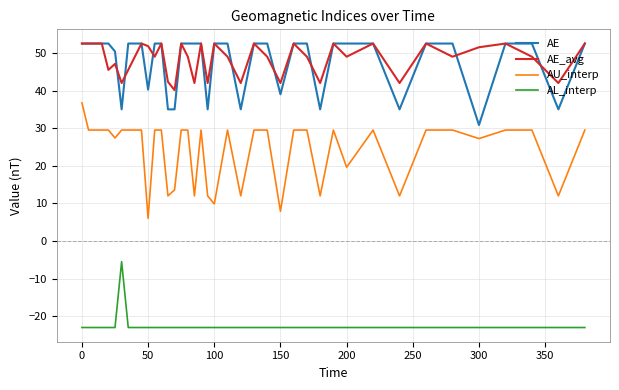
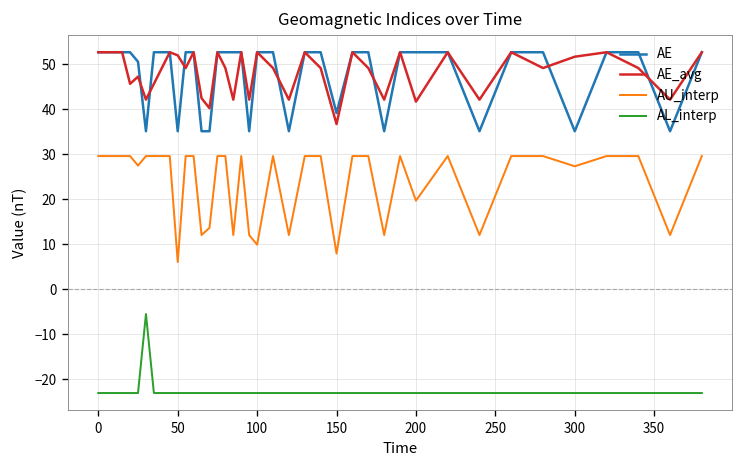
AU_interp, 0: 37 -> 30
AE, 50: 40 -> 35
AE_avg, 150: 42 -> 37
AE_avg, 200: 49 -> 42
AE, 300: 31 -> 35
